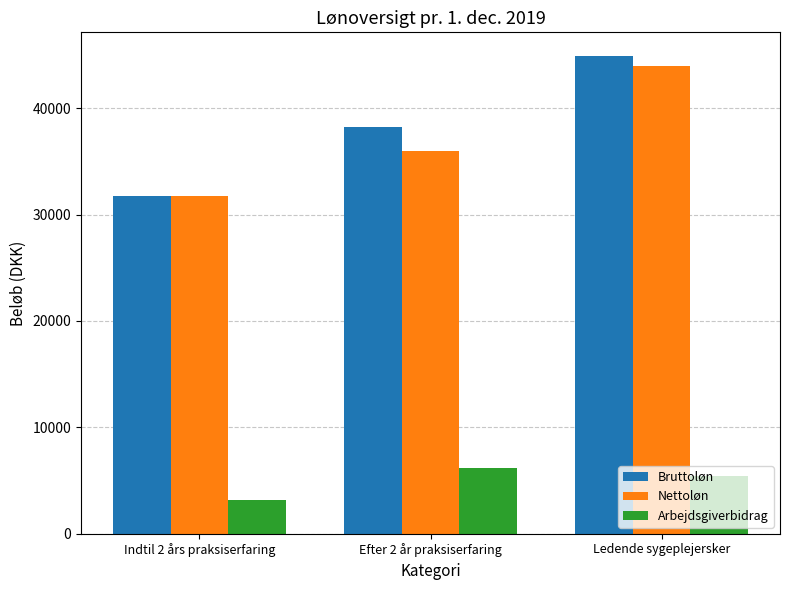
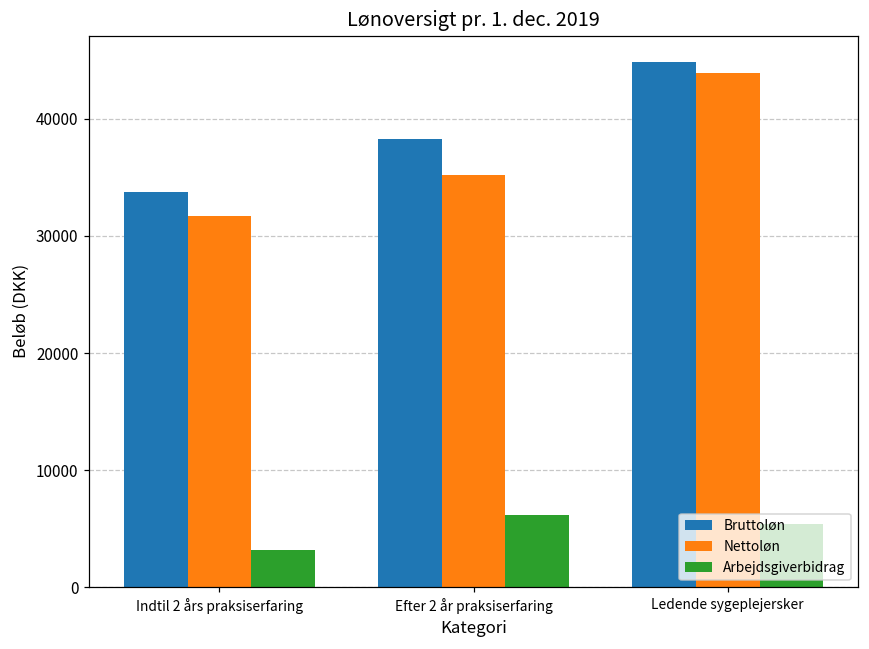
Bruttoløn, Indtil 2 års praksiserfaring: 31800 -> 33700
Nettoløn, Efter 2 år praksiserfaring: 36000 -> 35200
